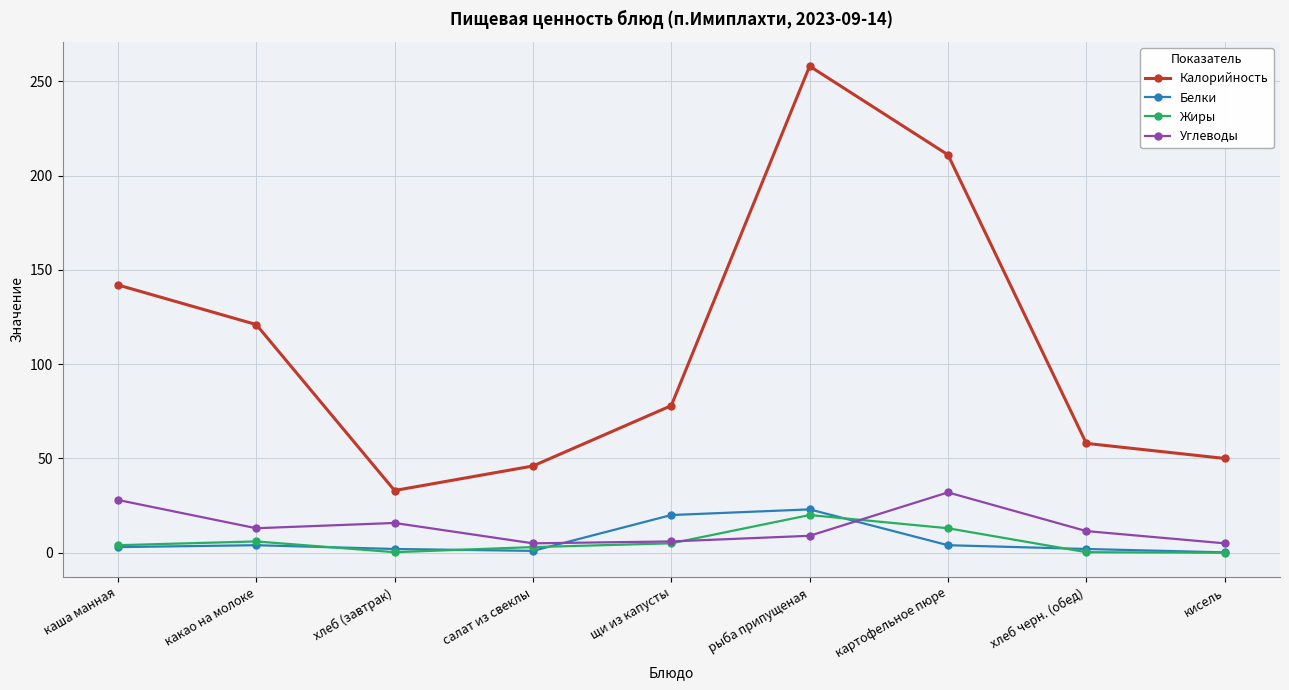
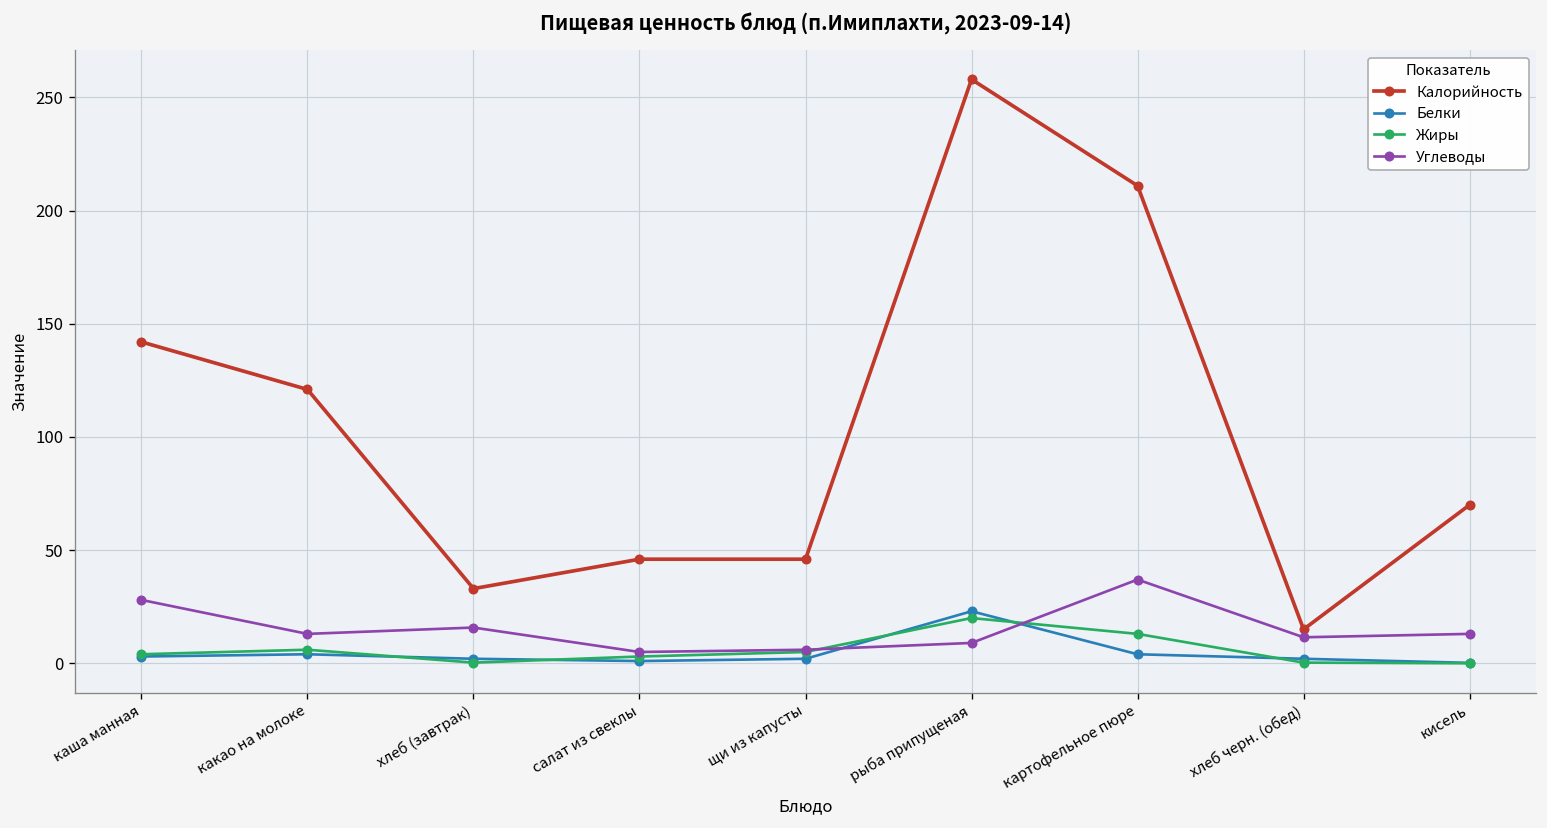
Калорийность, щи из капусты: 78 -> 46
Белки, щи из капусты: 20 -> 2
Углеводы, картофельное пюре: 32 -> 37
Калорийность, хлеб черн. (обед): 58 -> 15
Калорийность, кисель: 50 -> 70
Углеводы, кисель: 5 -> 13
